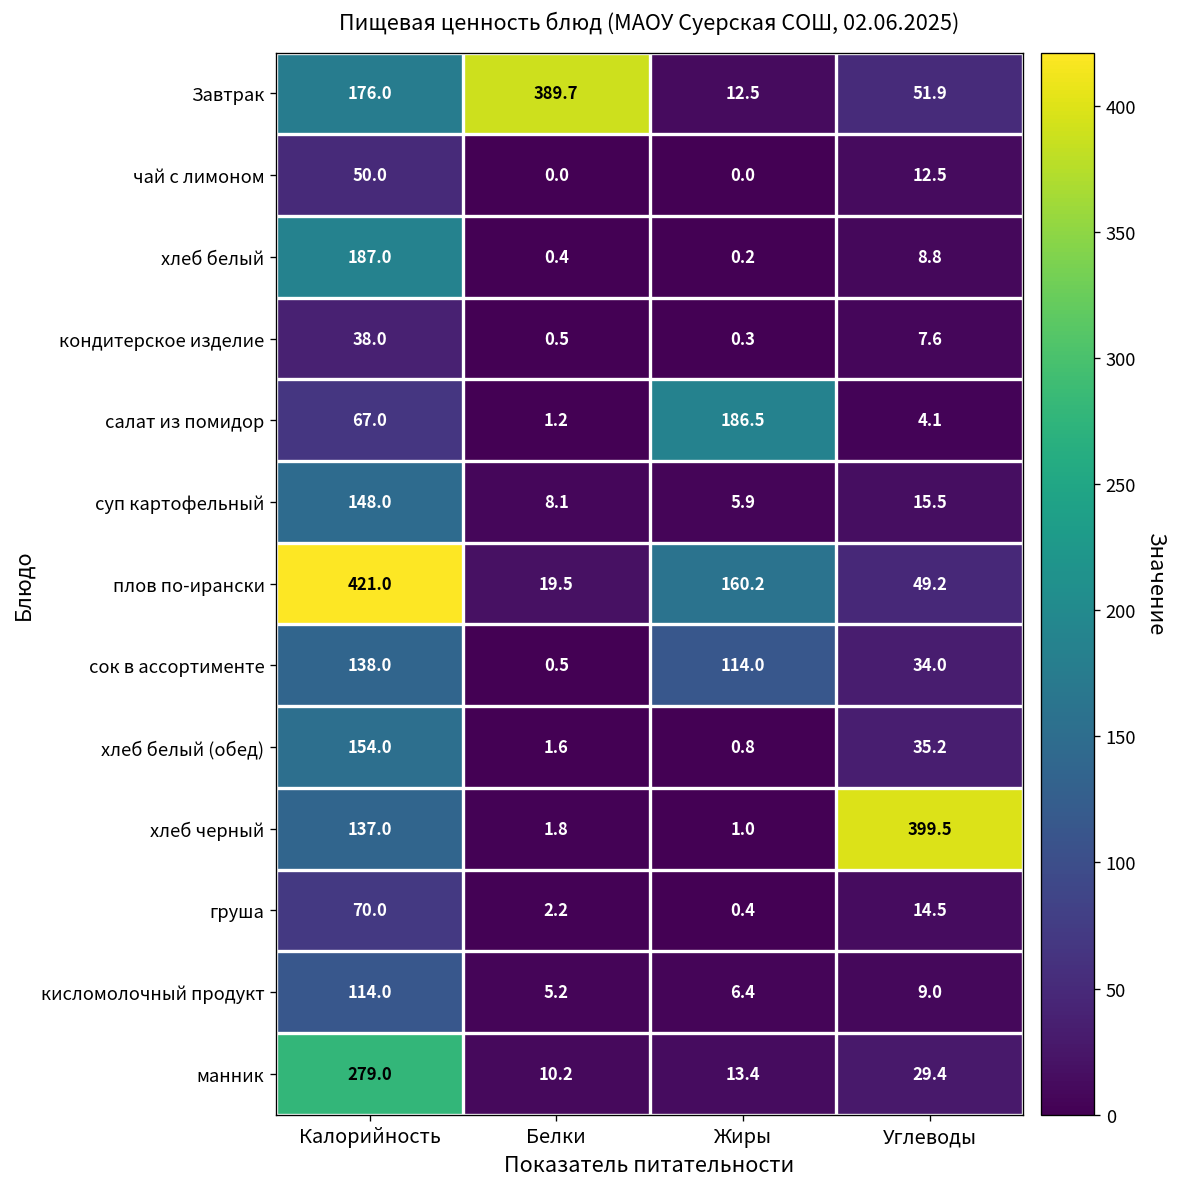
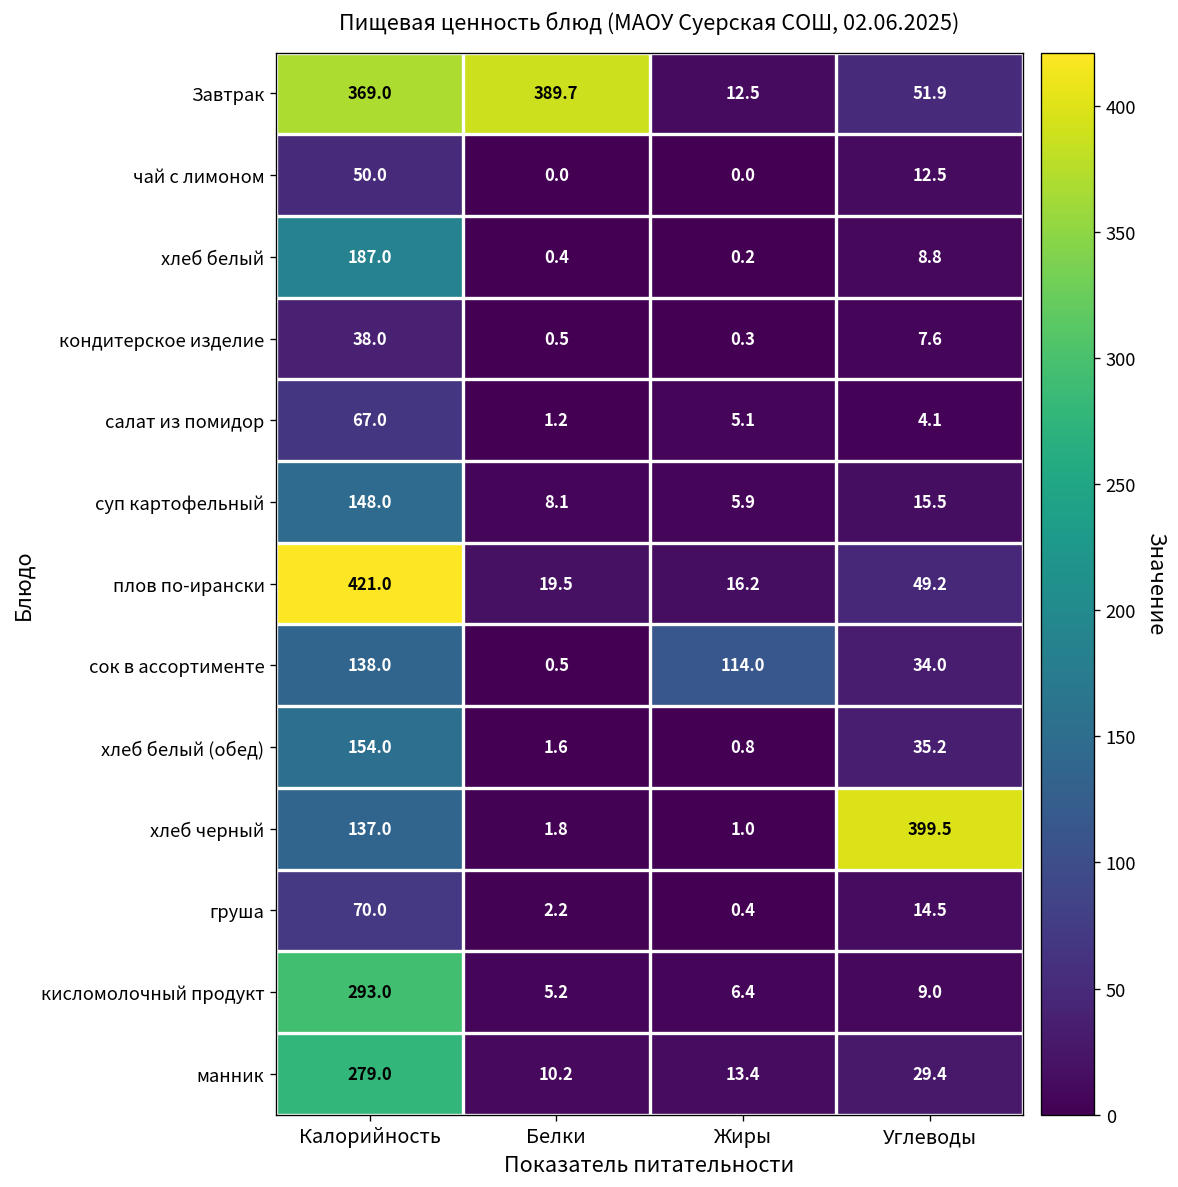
Завтрак, Калорийность: 176.0 -> 369.0
салат из помидор, Жиры: 186.5 -> 5.1
плов по-ирански, Жиры: 160.2 -> 16.2
кисломолочный продукт, Калорийность: 114.0 -> 293.0
